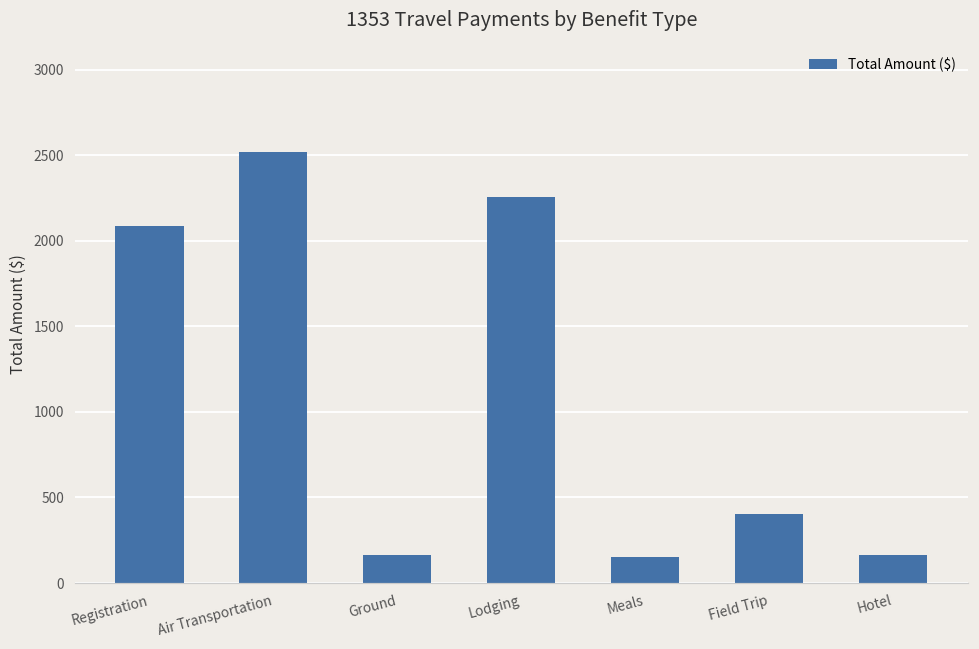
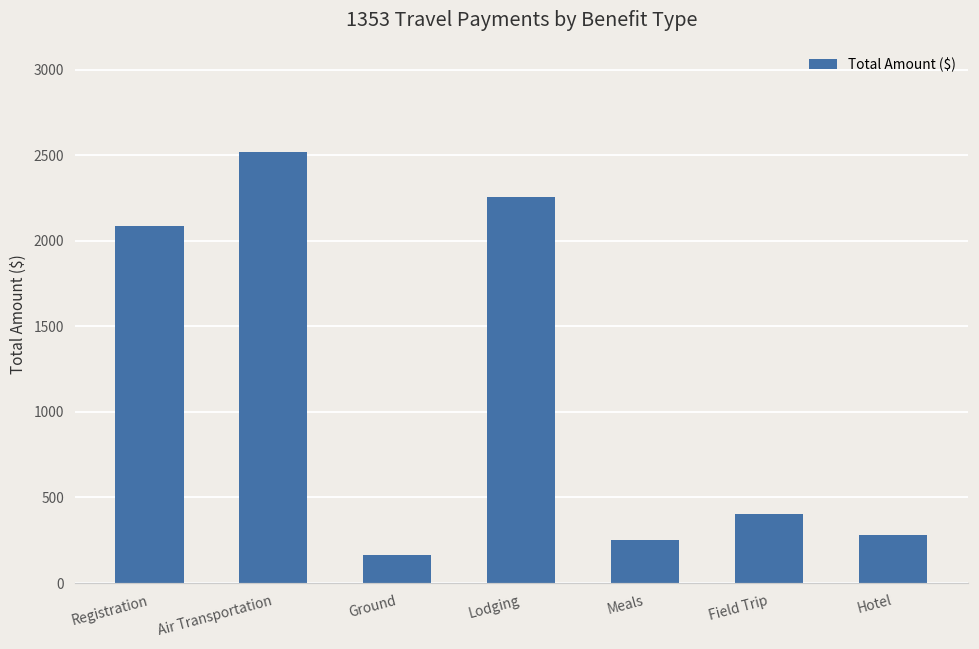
Meals: 150 -> 250
Hotel: 170 -> 280
